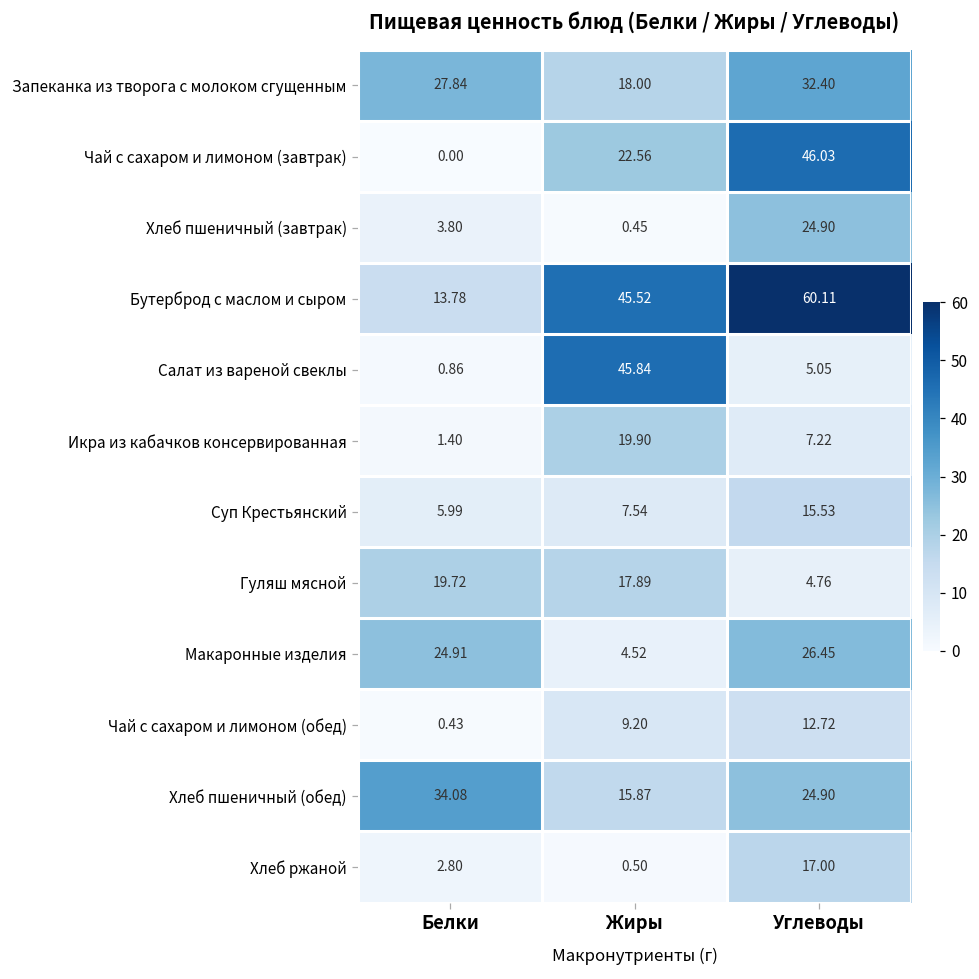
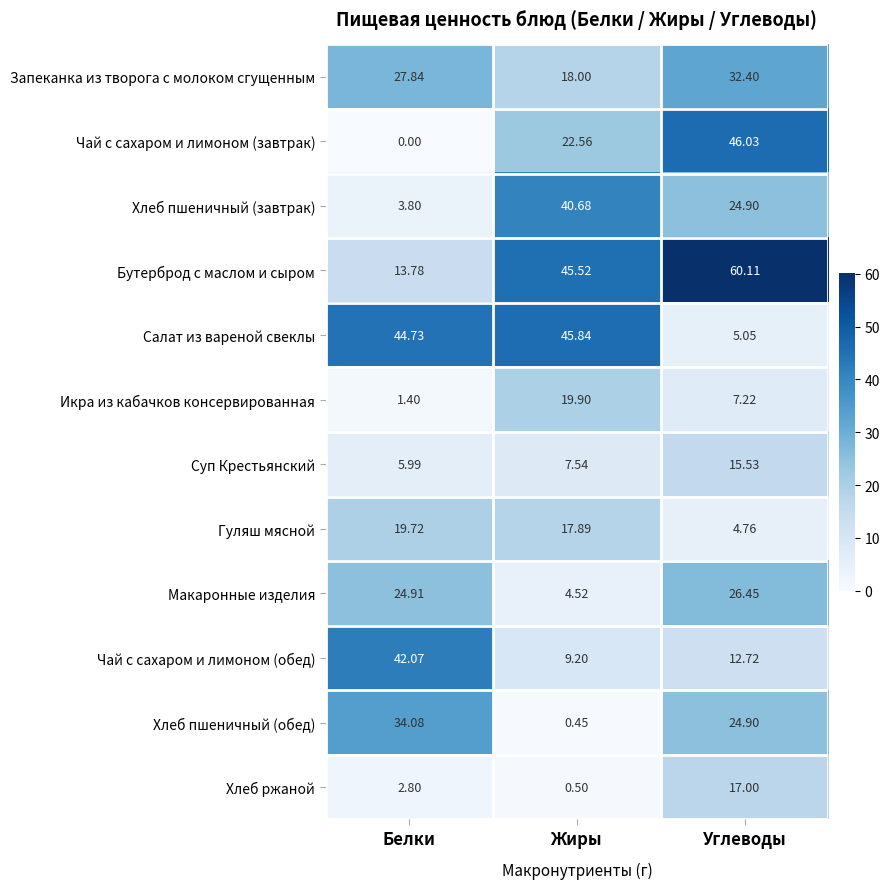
Хлеб пшеничный (завтрак), Жиры: 0.45 -> 40.68
Салат из вареной свеклы, Белки: 0.86 -> 44.73
Чай с сахаром и лимоном (обед), Белки: 0.43 -> 42.07
Хлеб пшеничный (обед), Жиры: 15.87 -> 0.45
